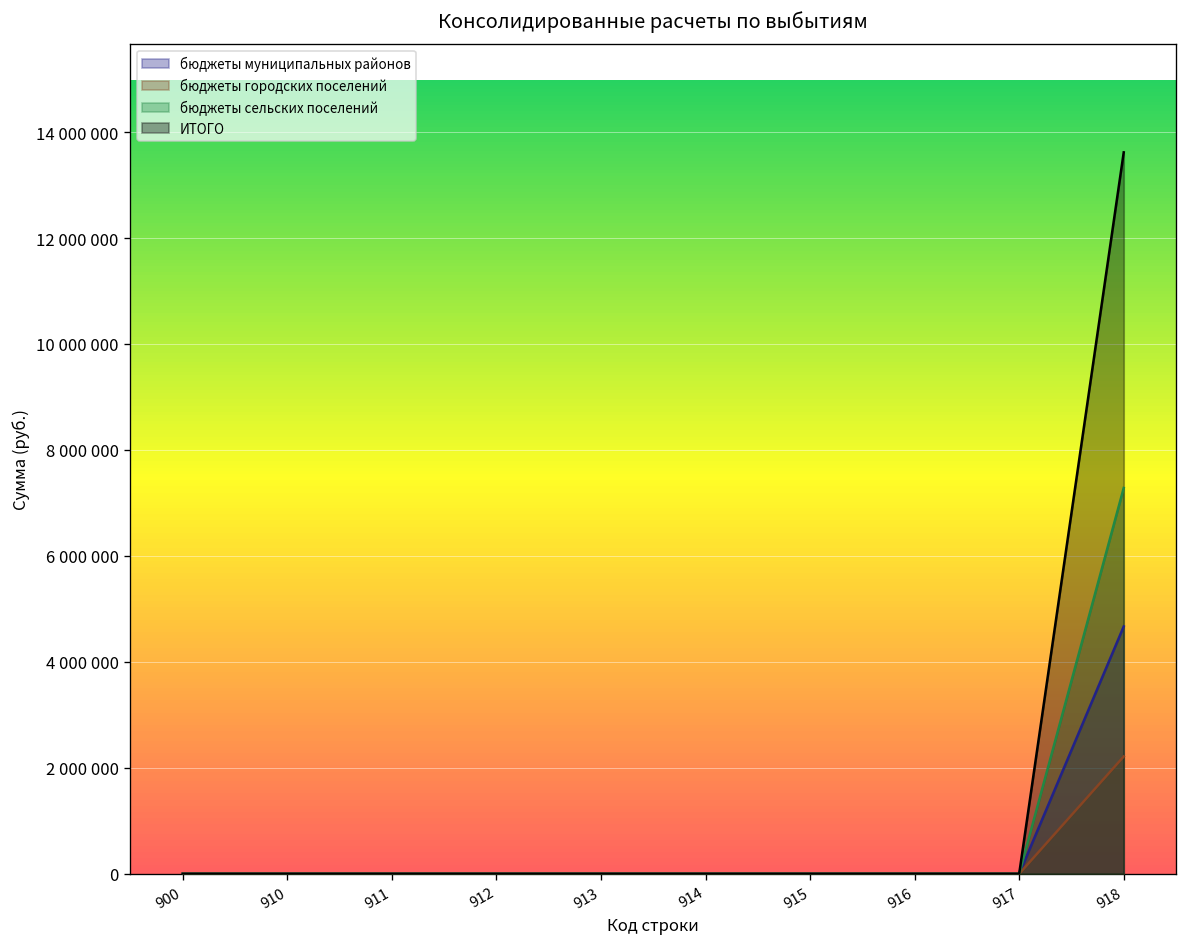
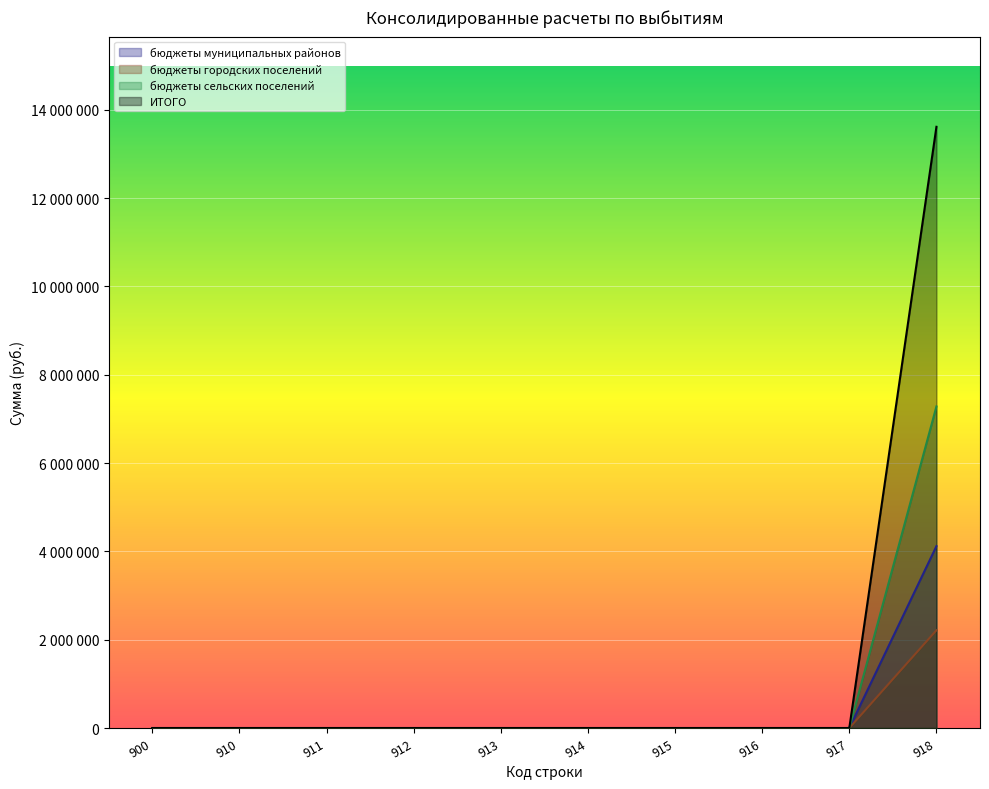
бюджеты муниципальных районов, 918: 4700000 -> 4100000
